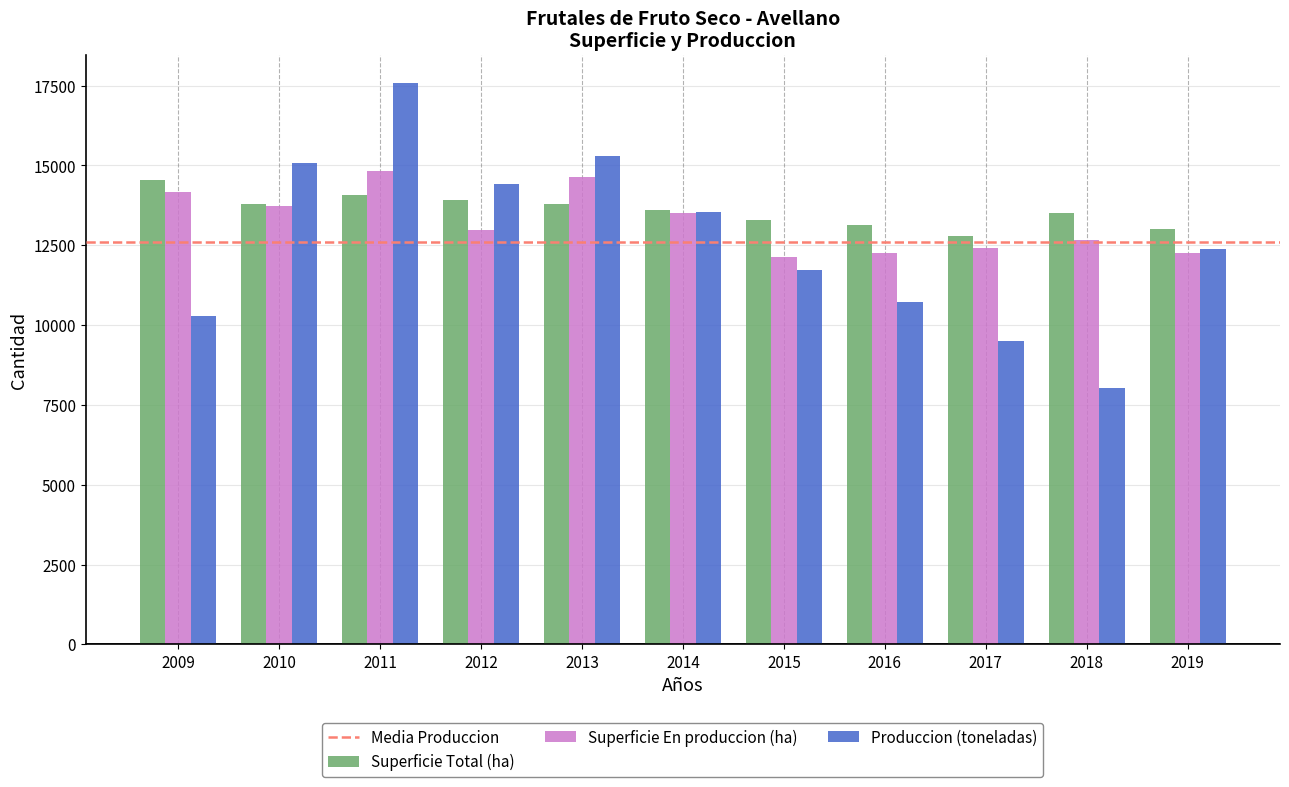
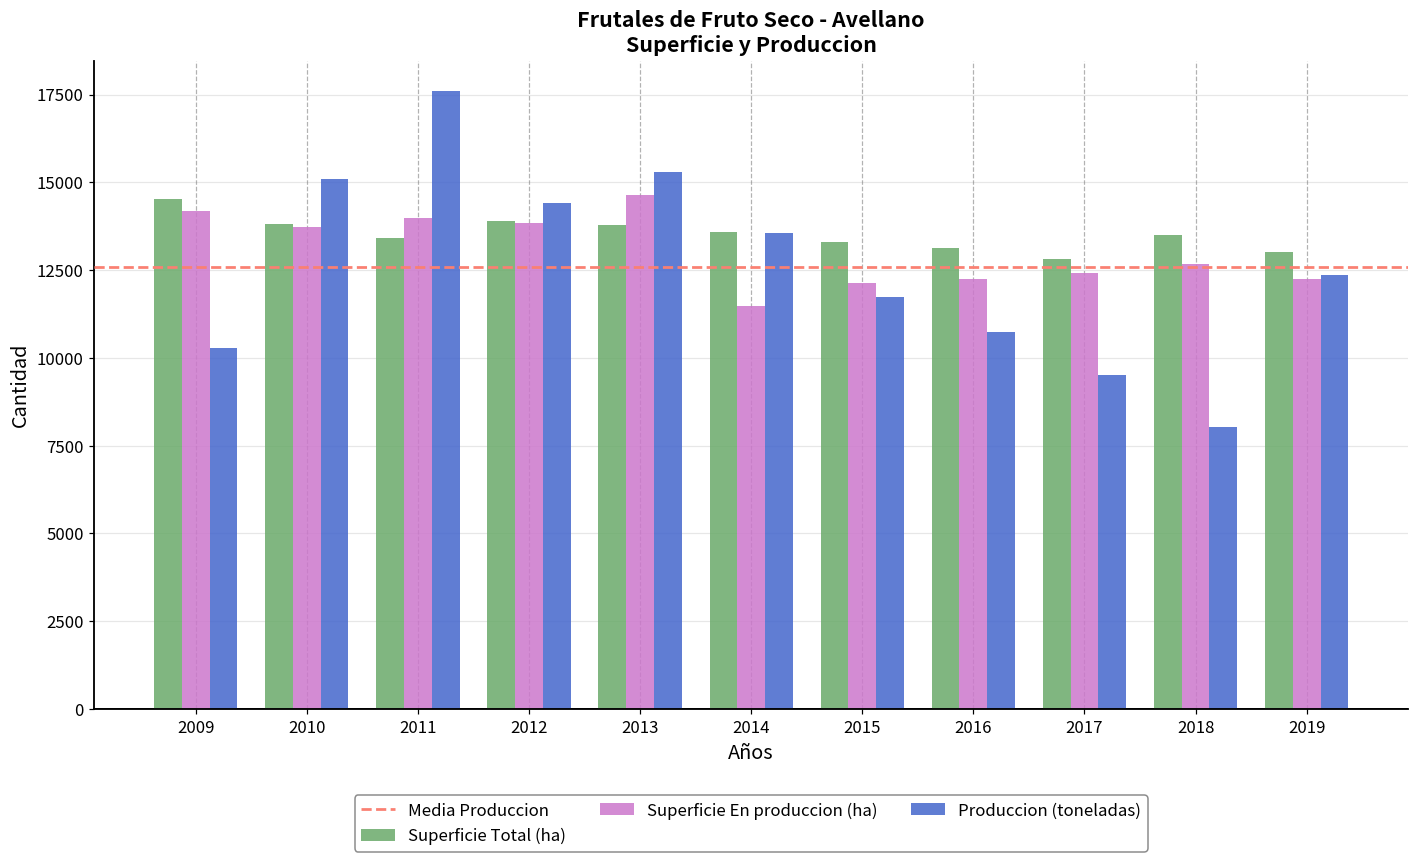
Superficie Total (ha), 2011: 14100 -> 13400
Superficie En produccion (ha), 2011: 14800 -> 14000
Superficie En produccion (ha), 2012: 13000 -> 13800
Superficie En produccion (ha), 2014: 13500 -> 11500
